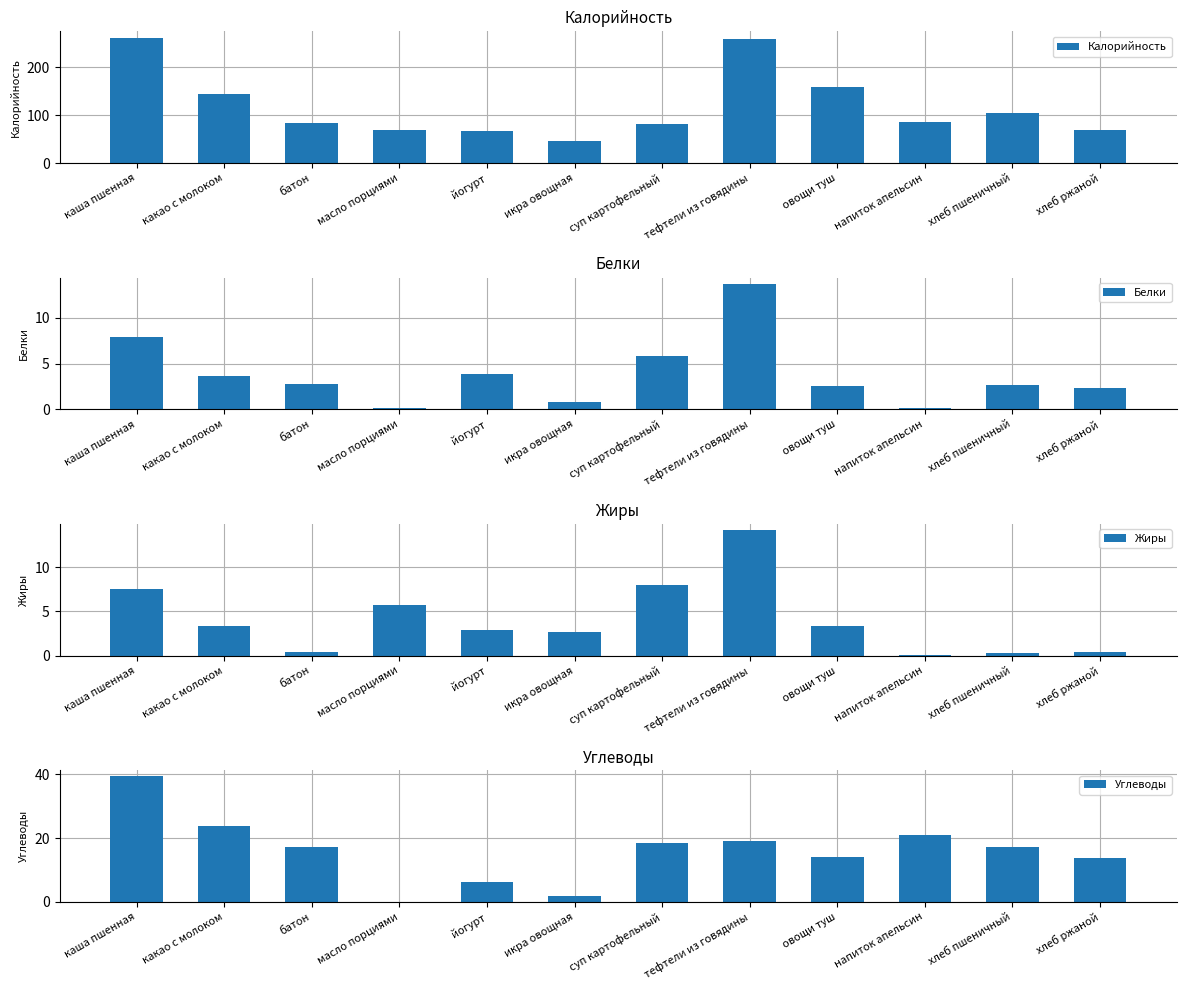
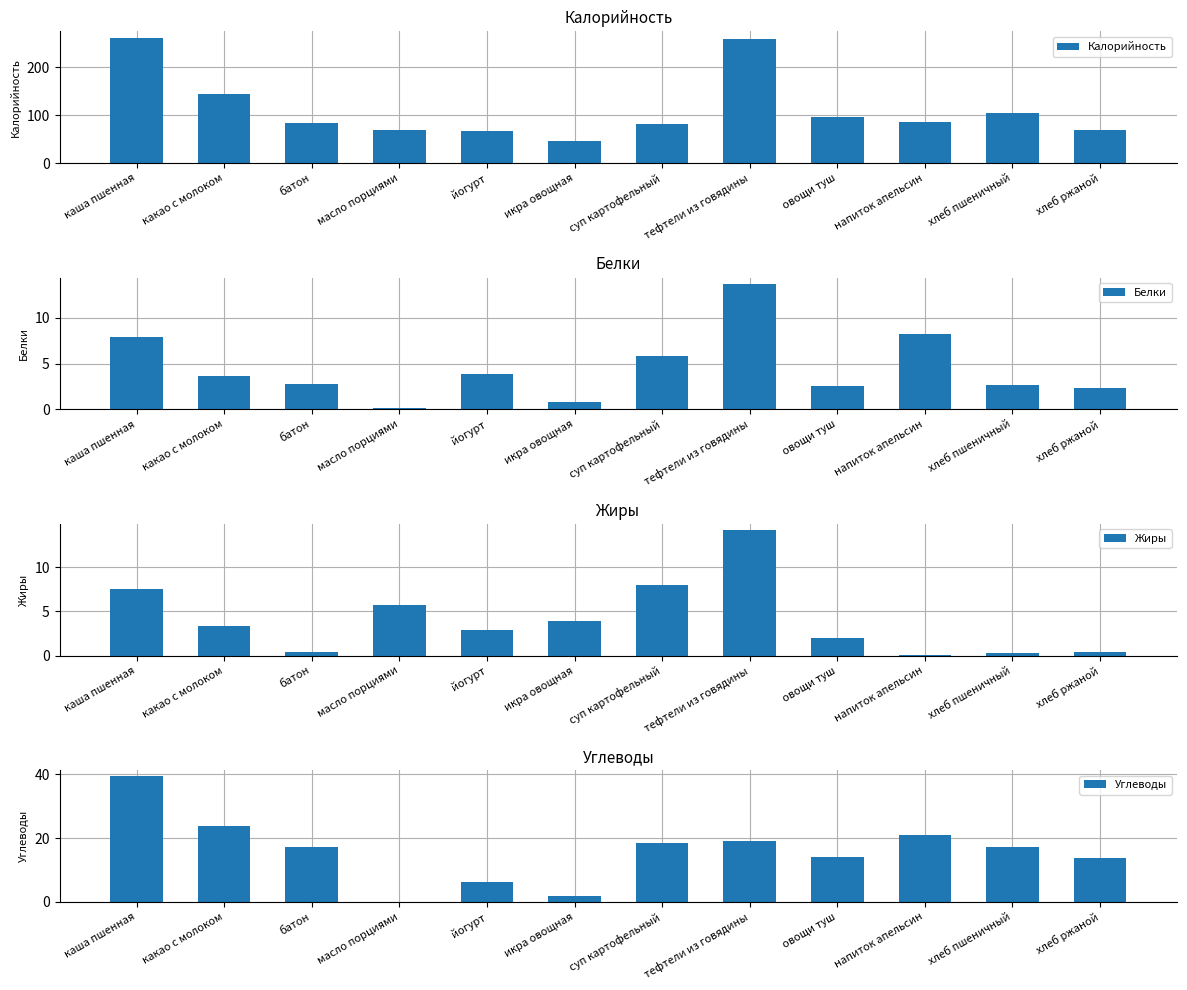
Калорийность, овощи туш: 160 -> 100
Белки, напиток апельсин: 0 -> 8
Жиры, икра овощная: 3 -> 4
Жиры, овощи туш: 3 -> 2
